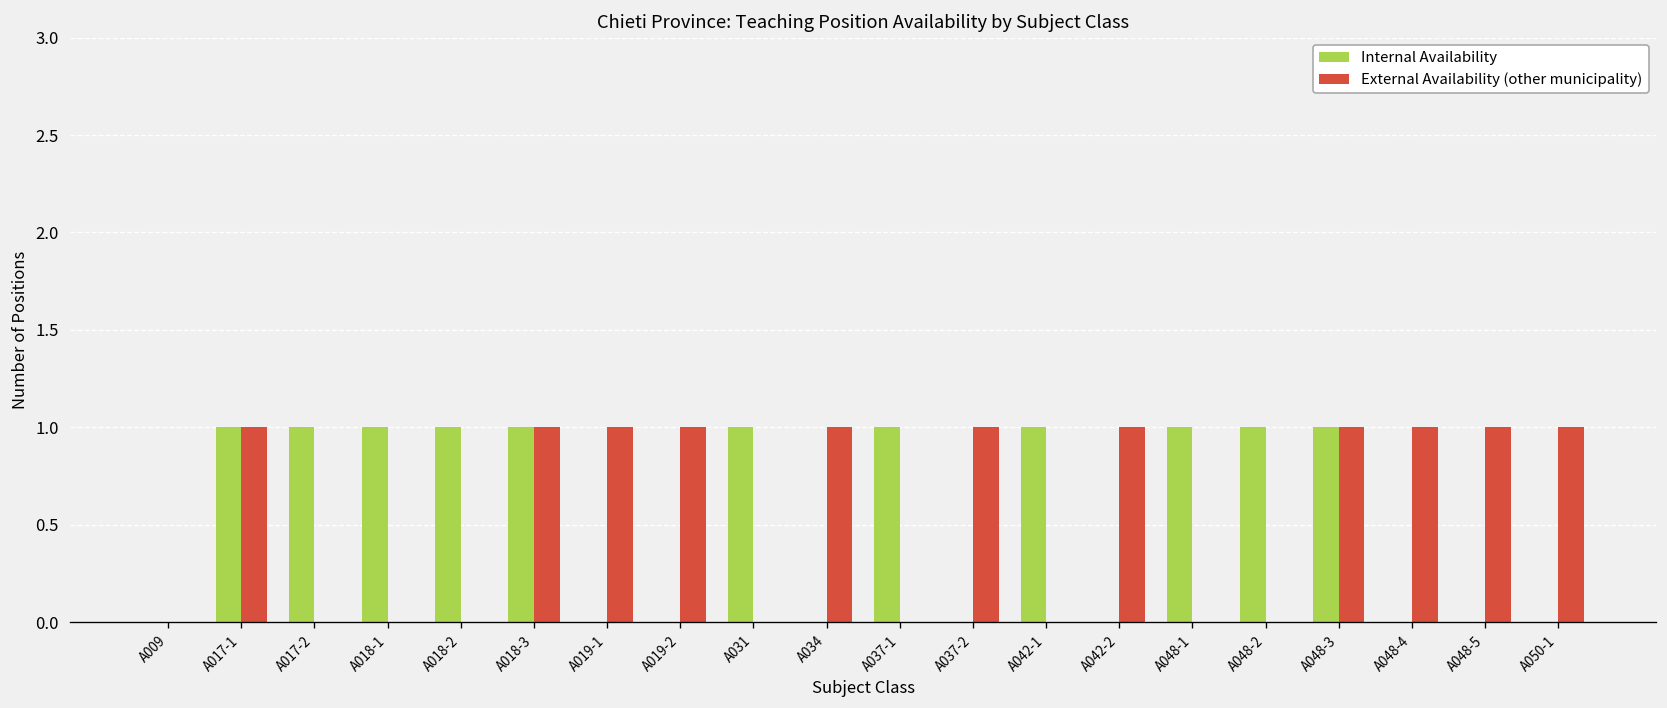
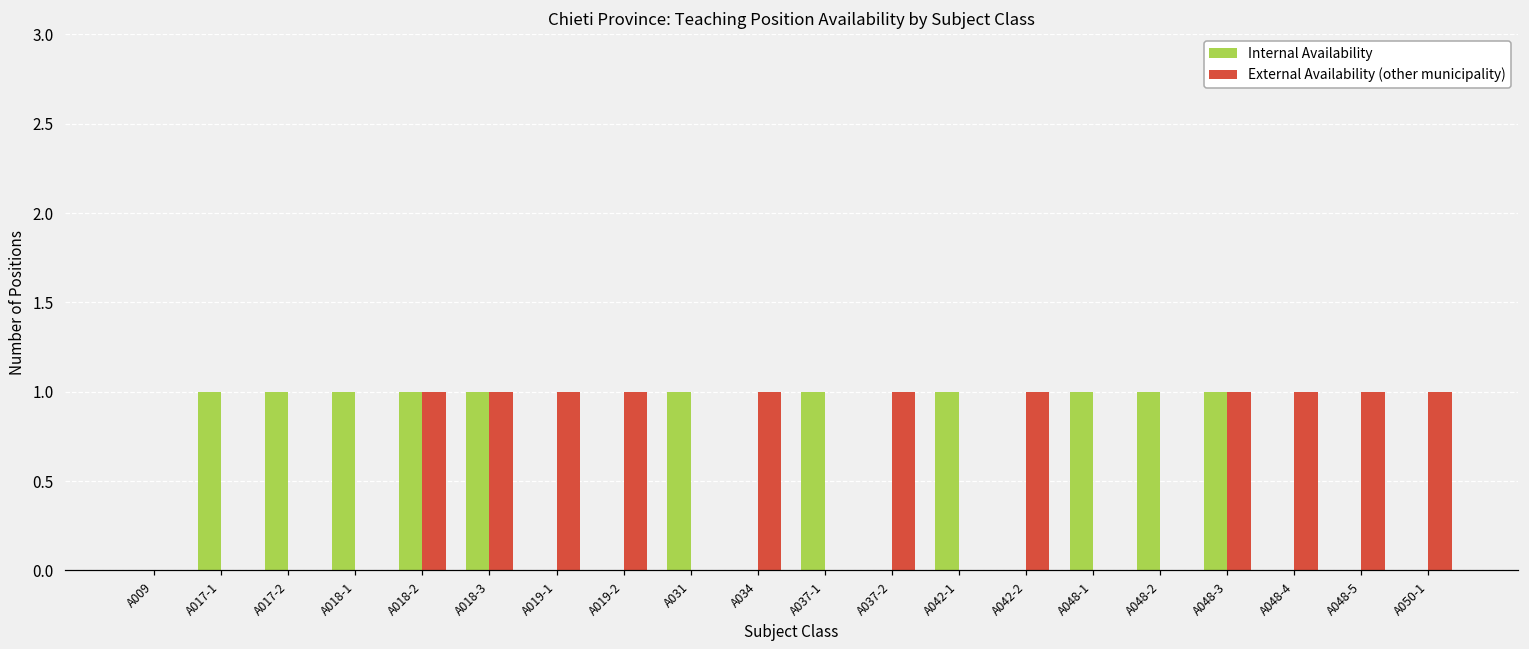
External Availability (other municipality), A017-1: 1 -> 0
External Availability (other municipality), A018-2: 0 -> 1
